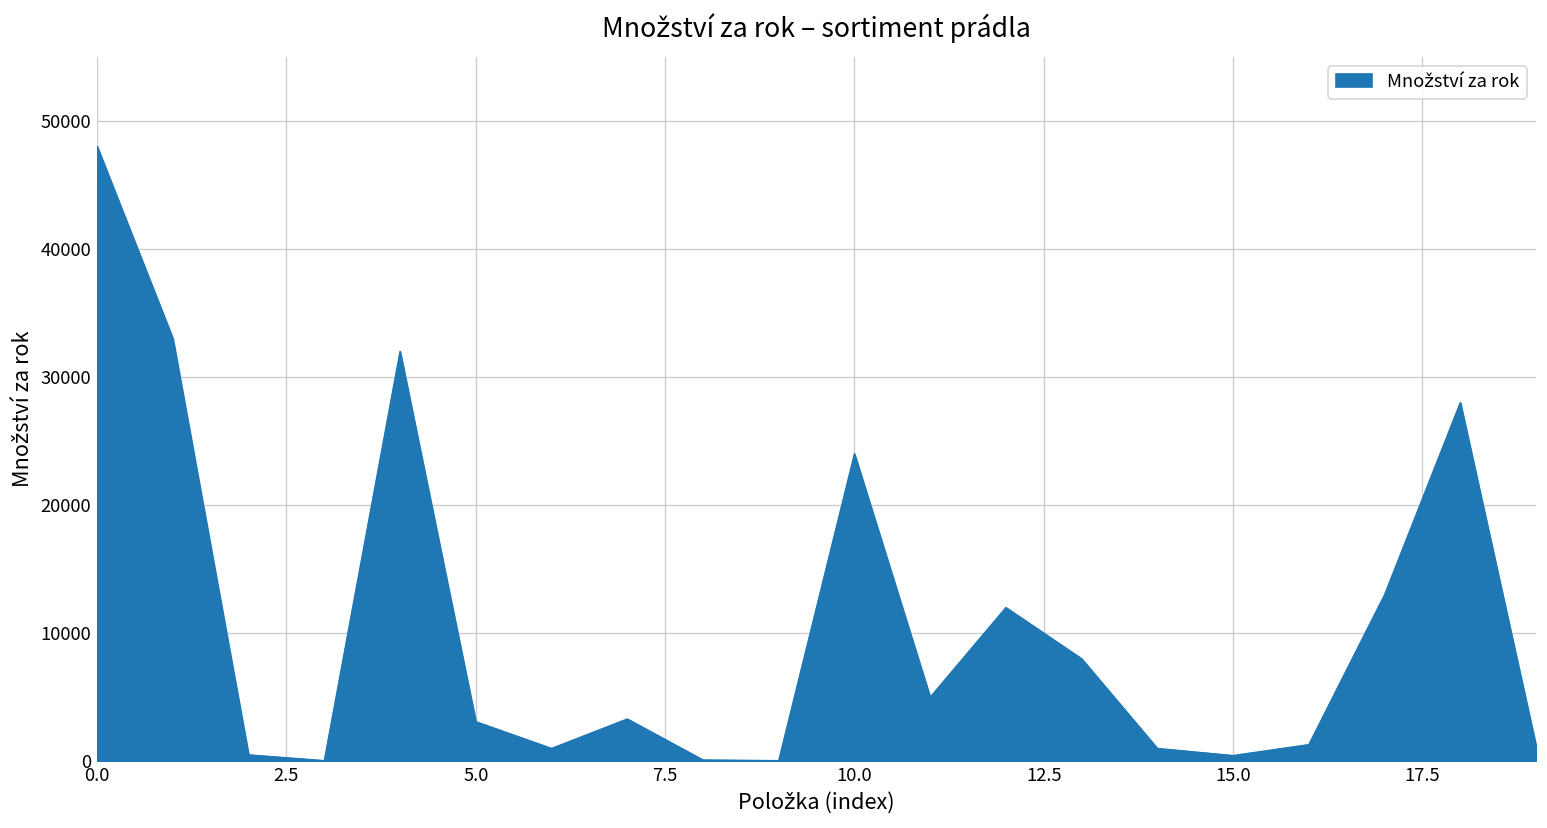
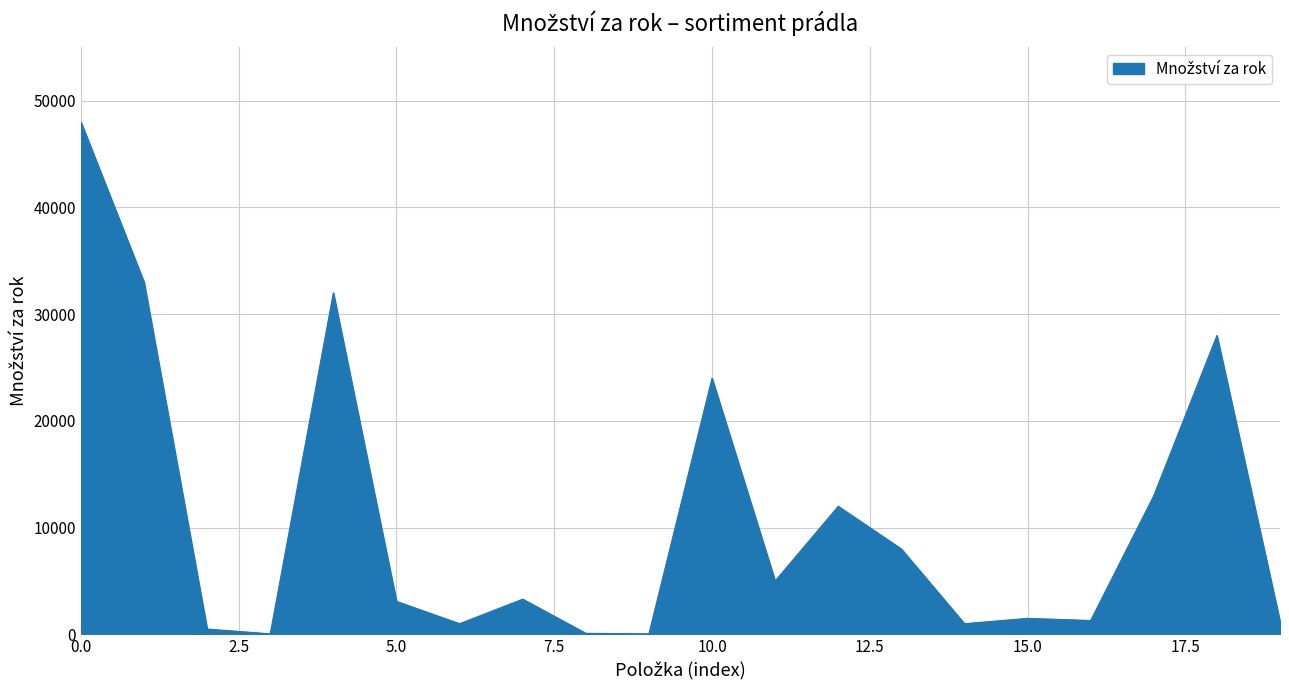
15.0: 400 -> 1500
